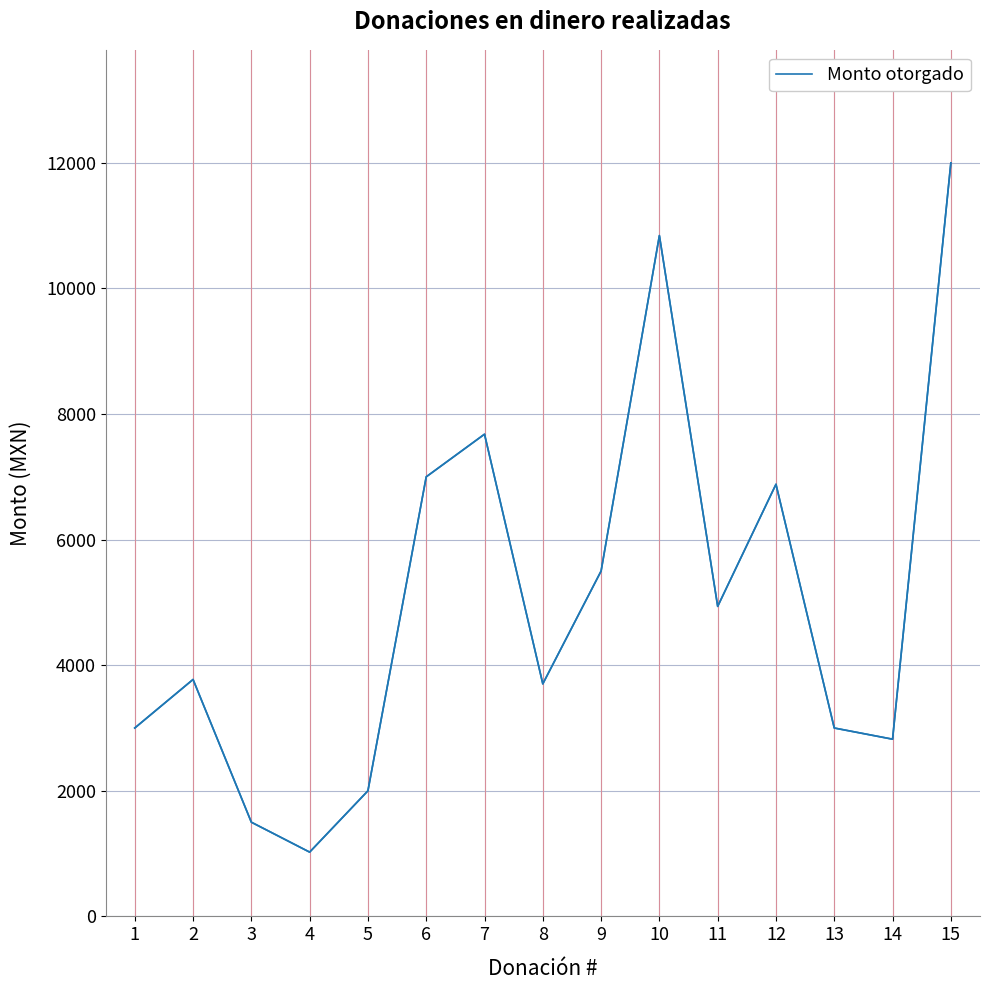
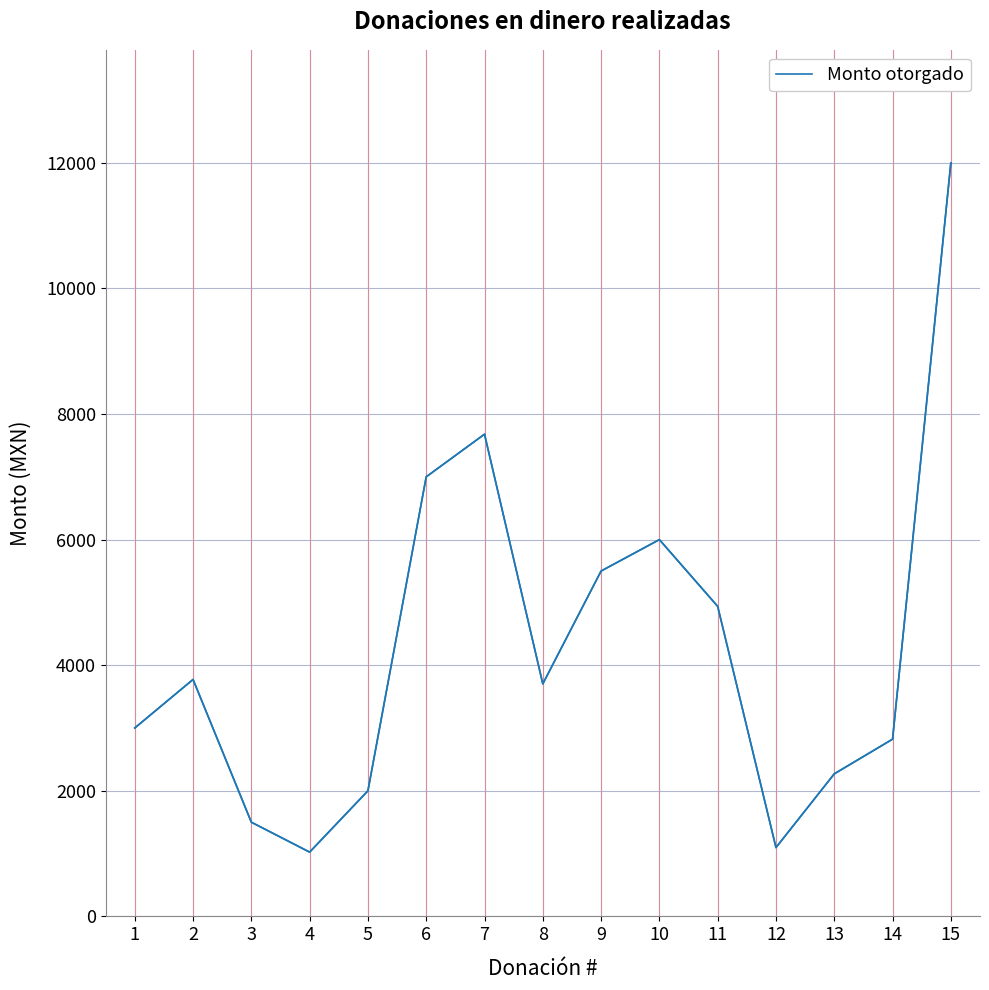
10: 10800 -> 6000
12: 6900 -> 1100
13: 3000 -> 2300
